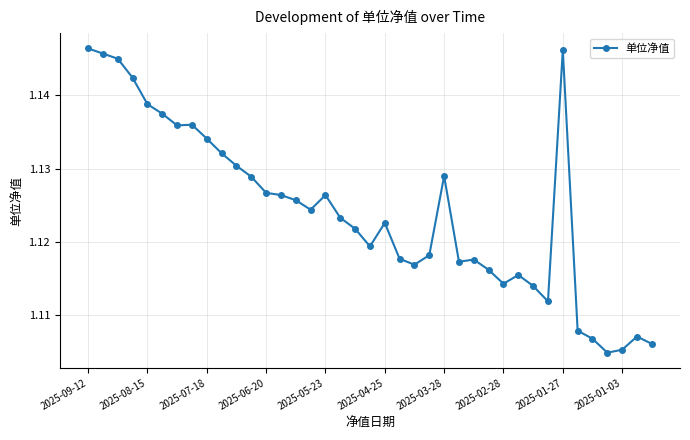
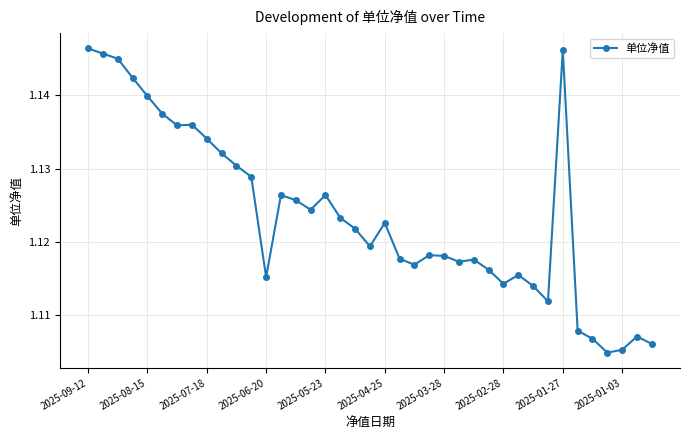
2025-08-15: 1.139 -> 1.140
2025-06-20: 1.127 -> 1.115
2025-03-28: 1.129 -> 1.118
